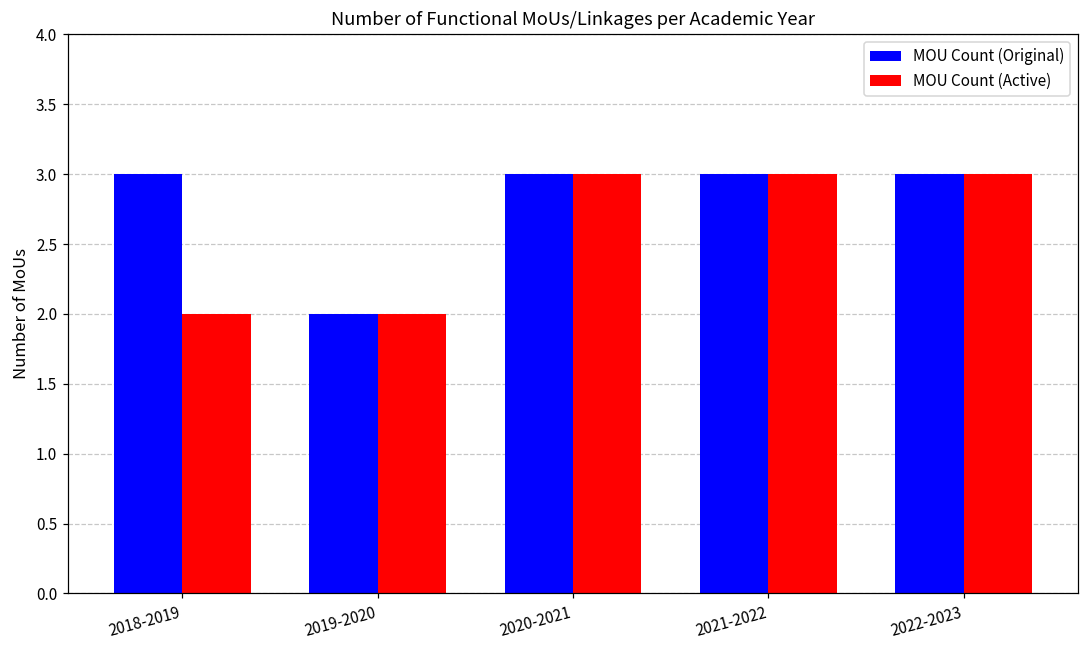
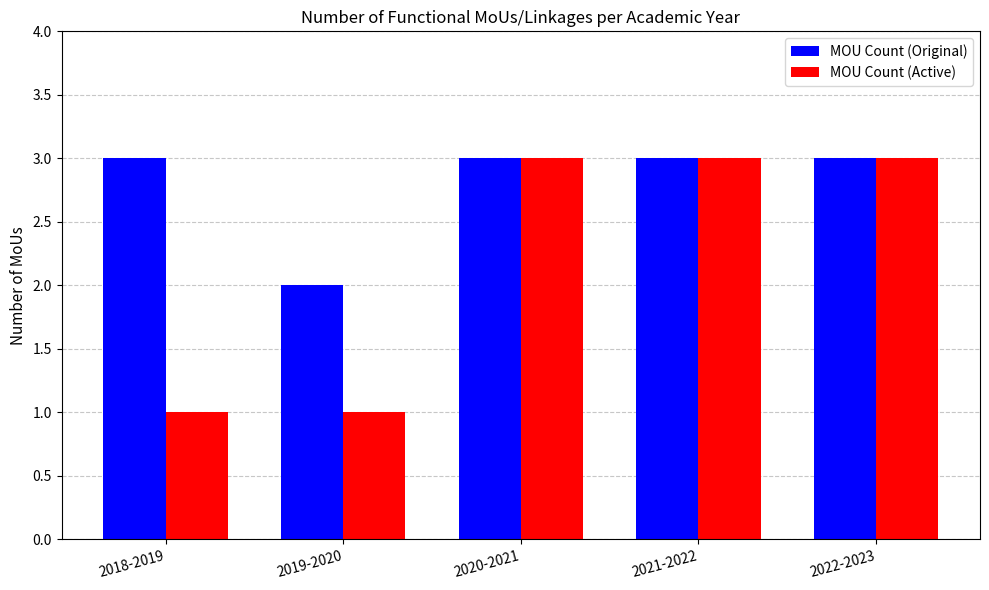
MOU Count (Active), 2018-2019: 2 -> 1
MOU Count (Active), 2019-2020: 2 -> 1
